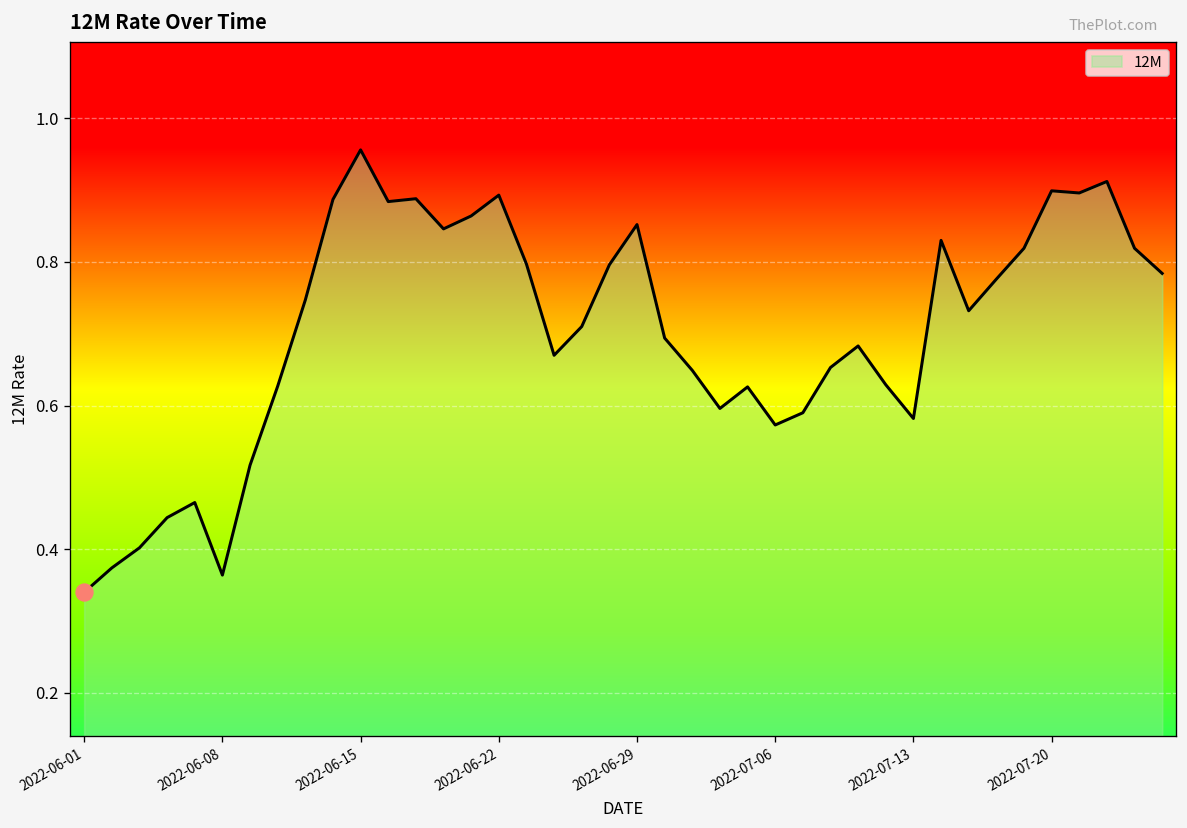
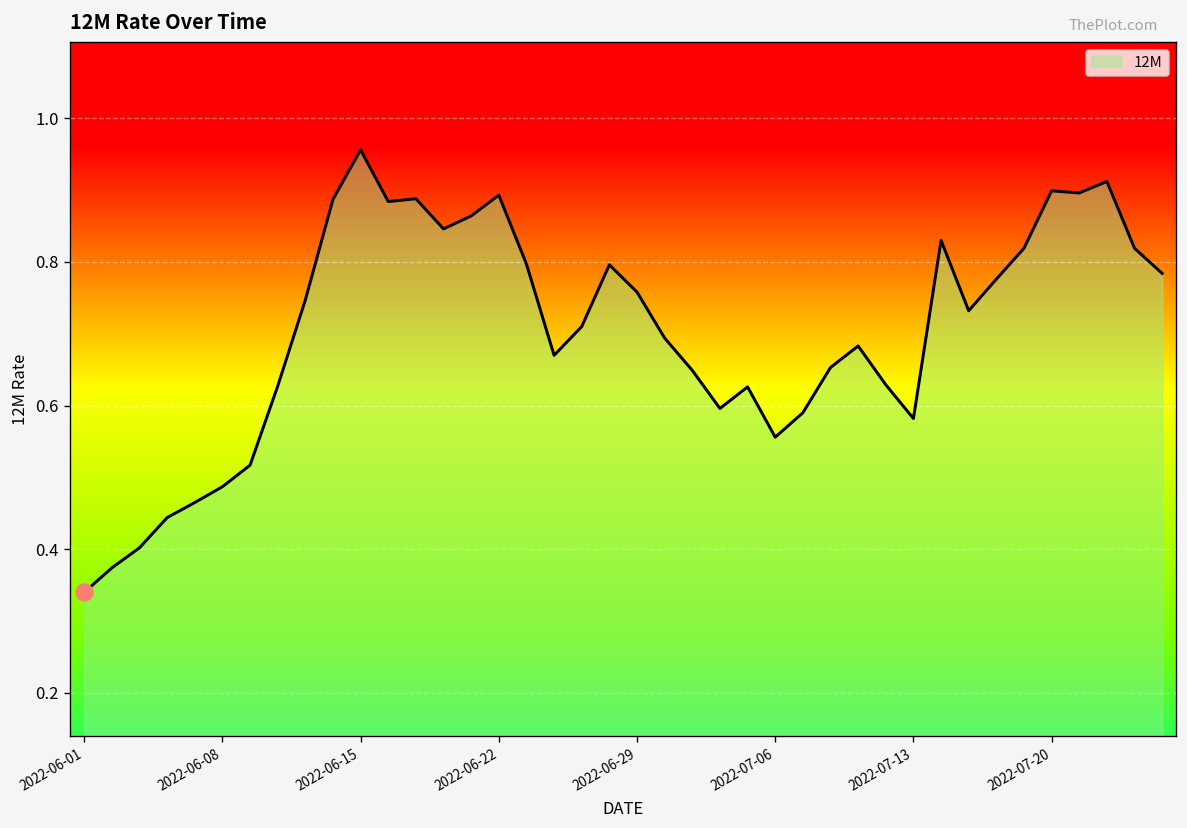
12M, 2022-06-08: 0.36 -> 0.49
12M, 2022-06-29: 0.85 -> 0.76
12M, 2022-07-06: 0.57 -> 0.56
